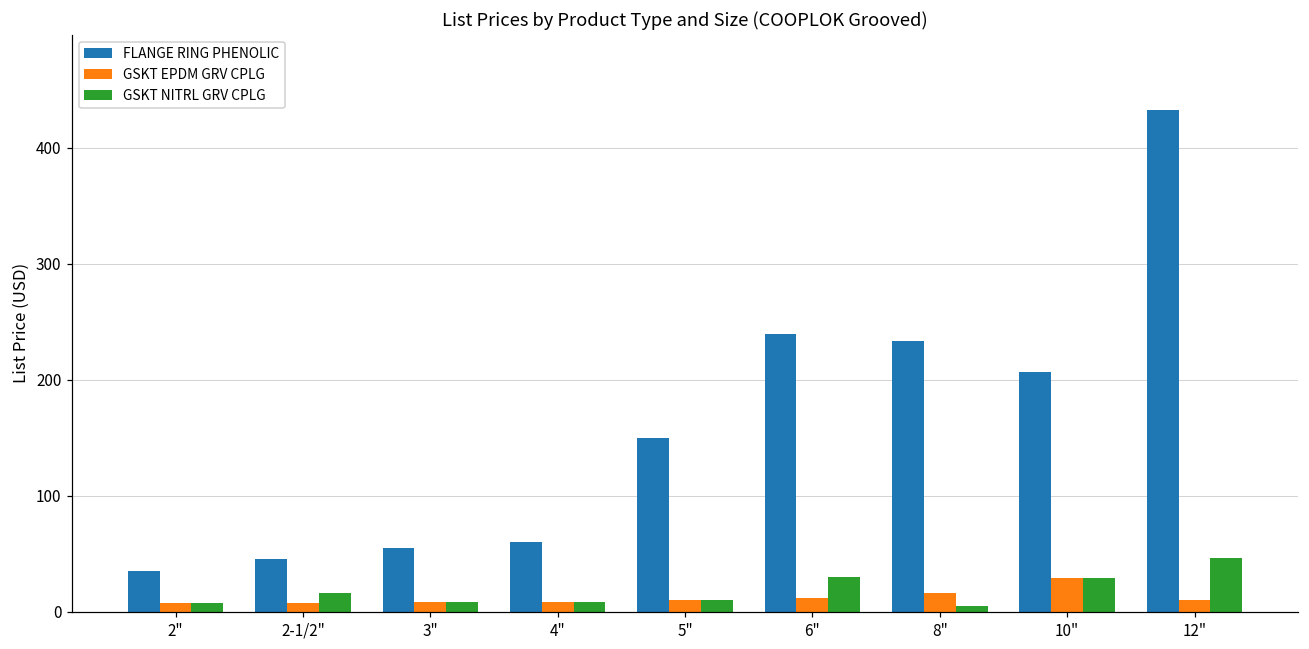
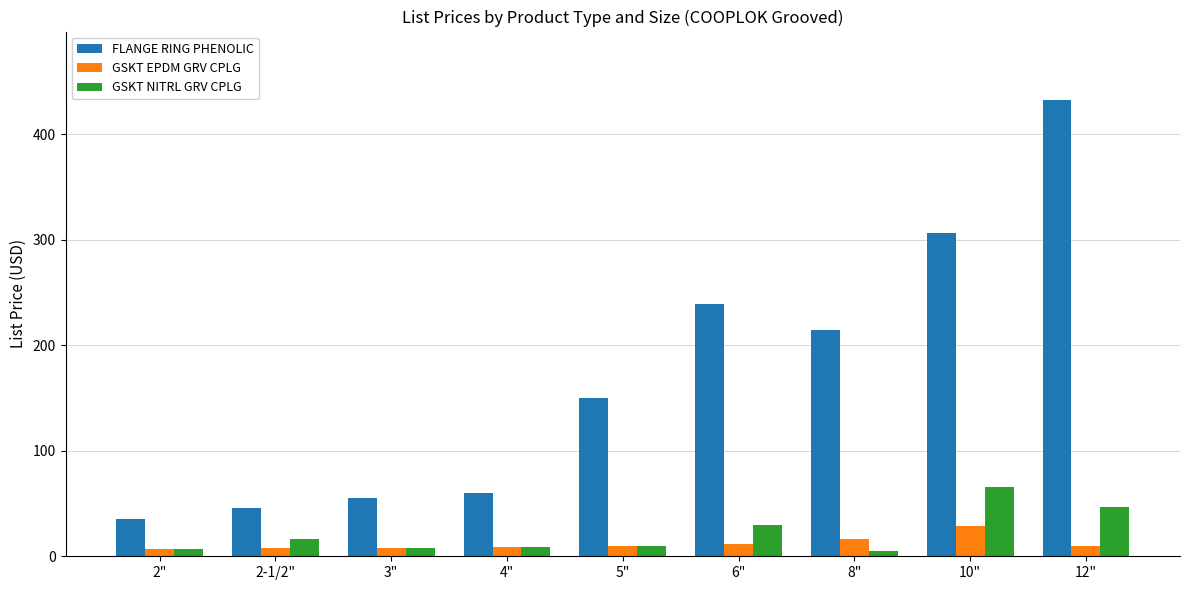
FLANGE RING PHENOLIC, 8": 233 -> 215
FLANGE RING PHENOLIC, 10": 206 -> 307
GSKT NITRL GRV CPLG, 10": 29 -> 66
